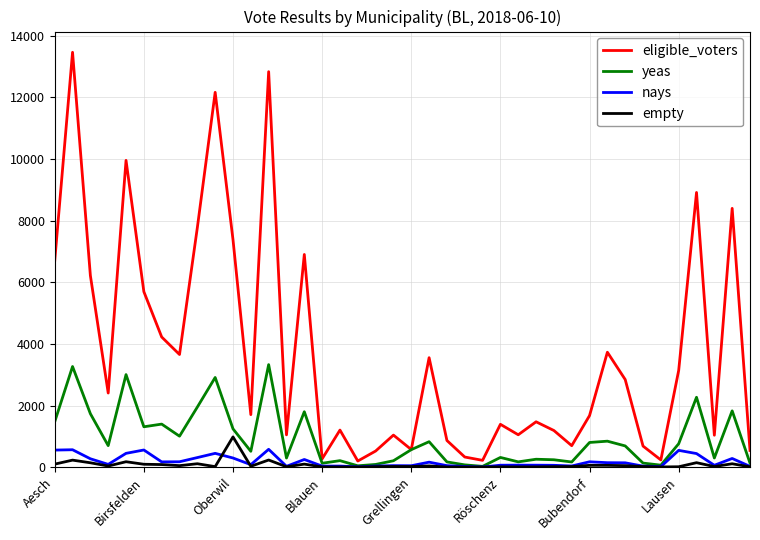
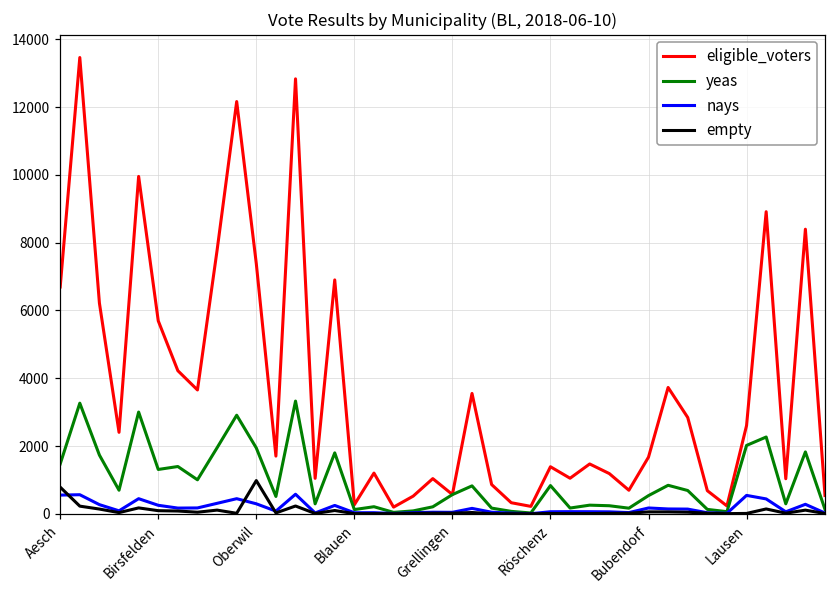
empty, Aesch: 100 -> 800
nays, Birsfelden: 600 -> 300
yeas, Oberwil: 1200 -> 1900
yeas, Röschenz: 300 -> 800
yeas, Bubendorf: 800 -> 500
eligible_voters, Lausen: 3100 -> 2600
yeas, Lausen: 800 -> 2000
